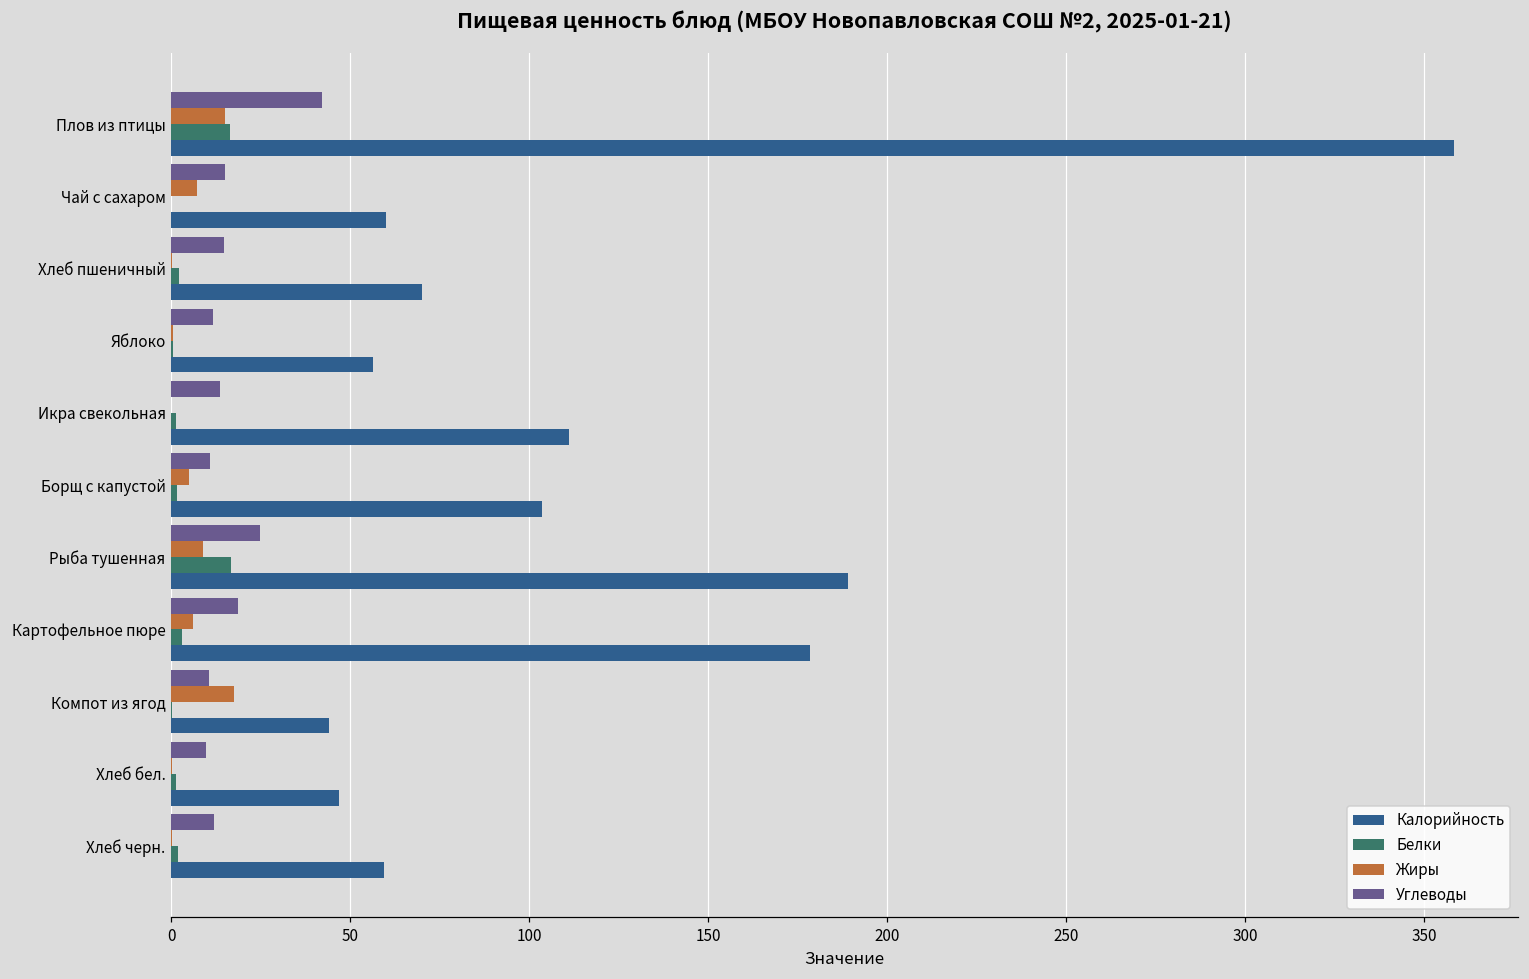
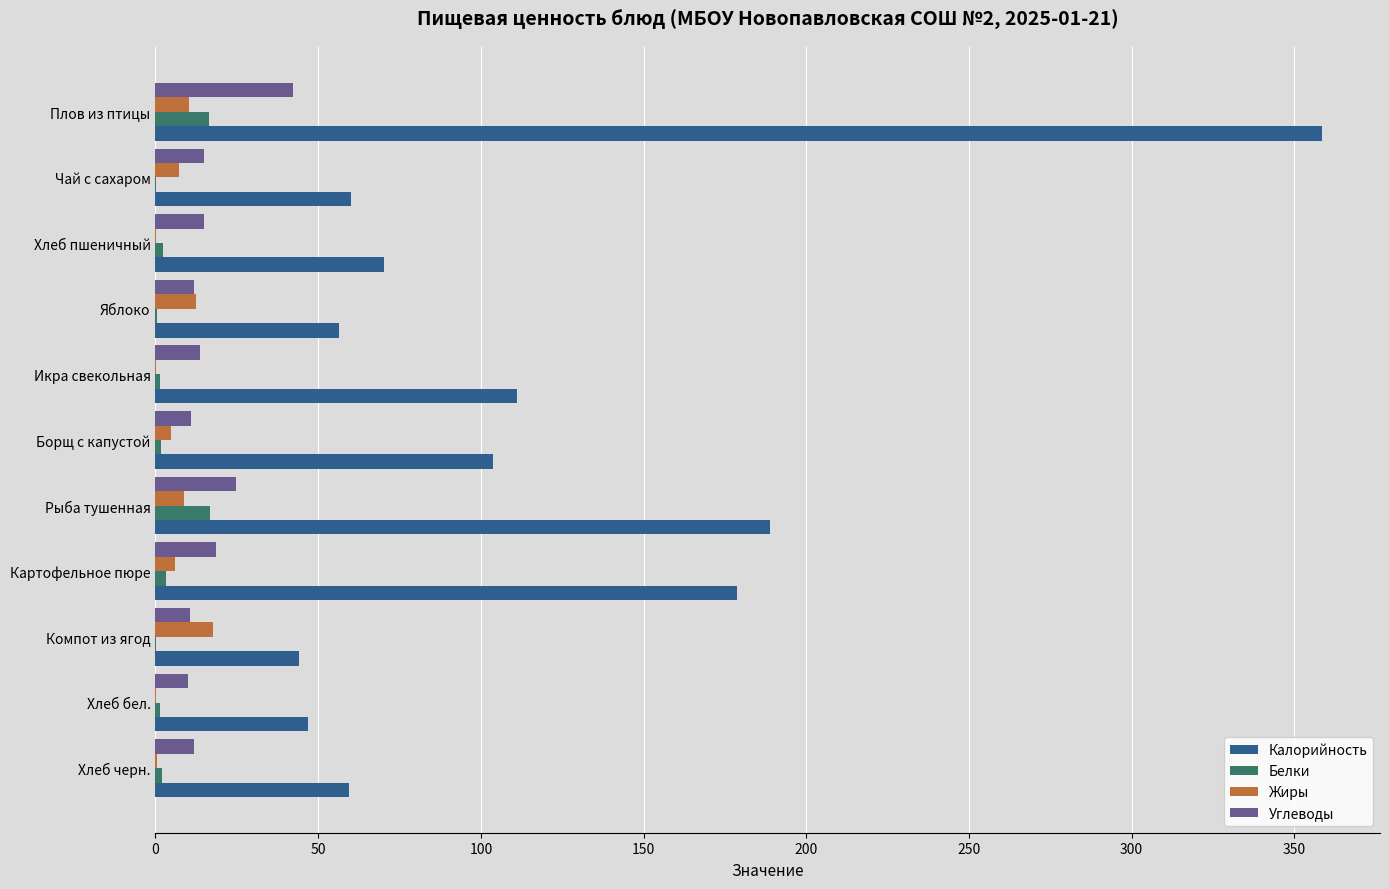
Жиры, Плов из птицы: 15 -> 10
Жиры, Яблоко: 0 -> 12
